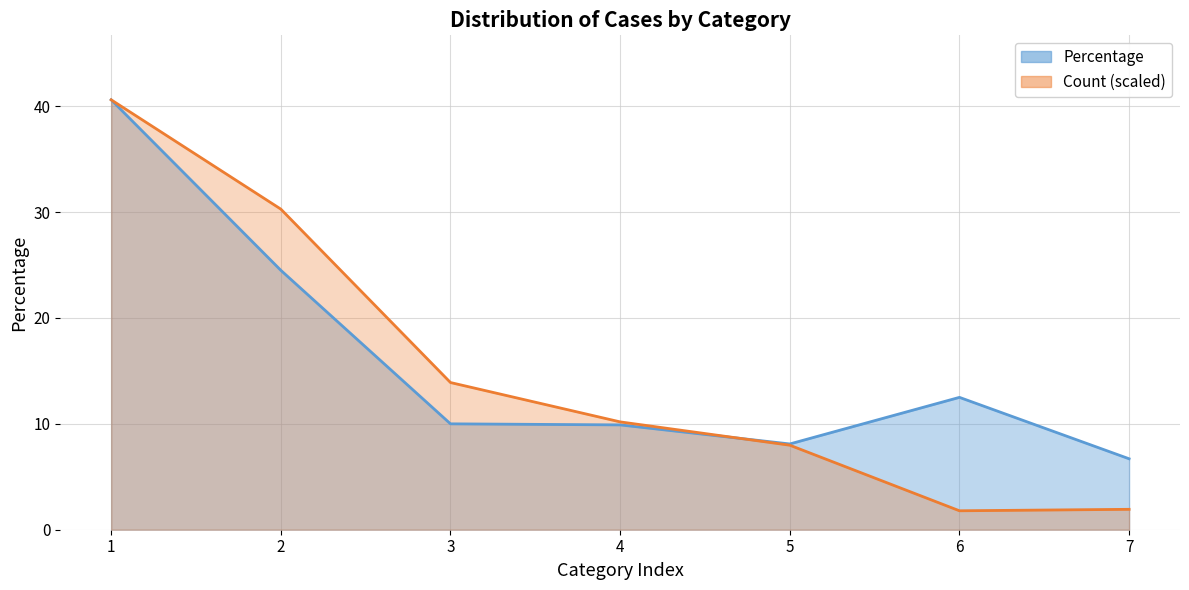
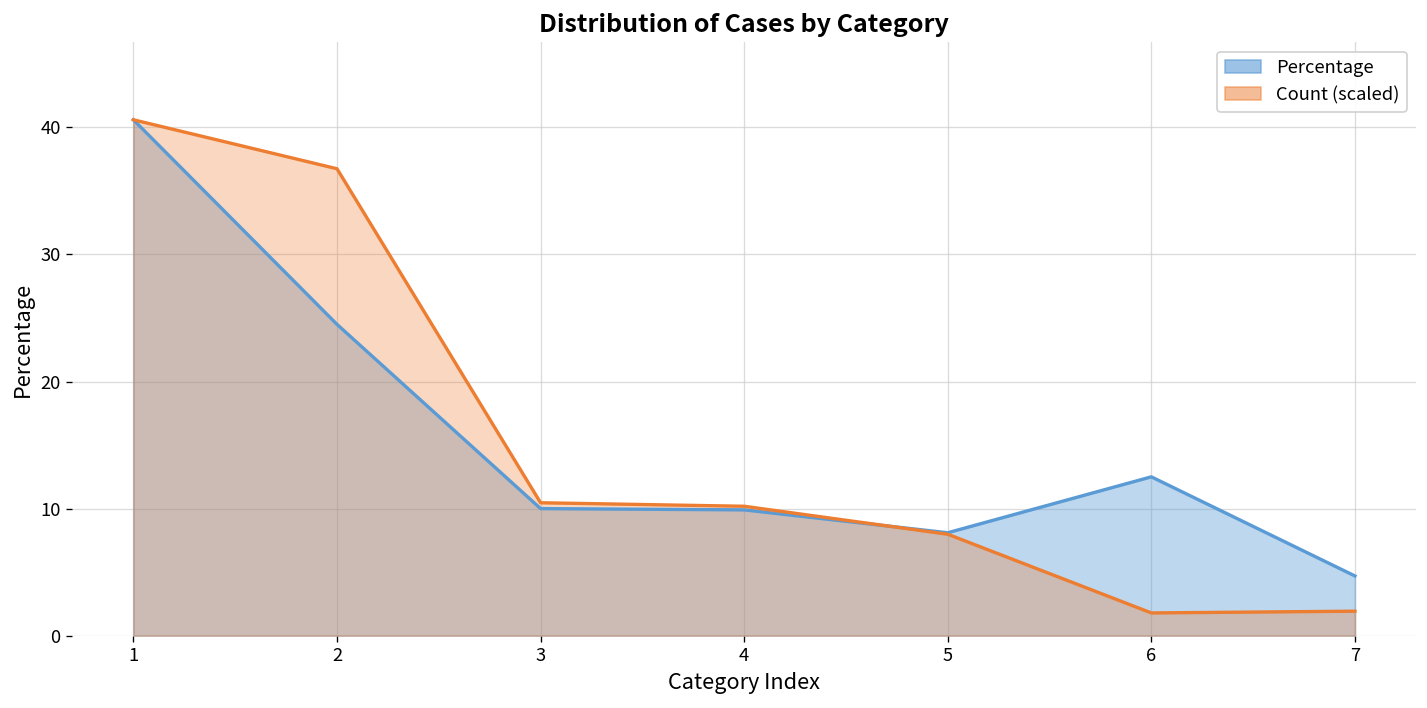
Count (scaled), 2: 30.3 -> 36.7
Count (scaled), 3: 13.9 -> 10.5
Percentage, 7: 6.7 -> 4.7
